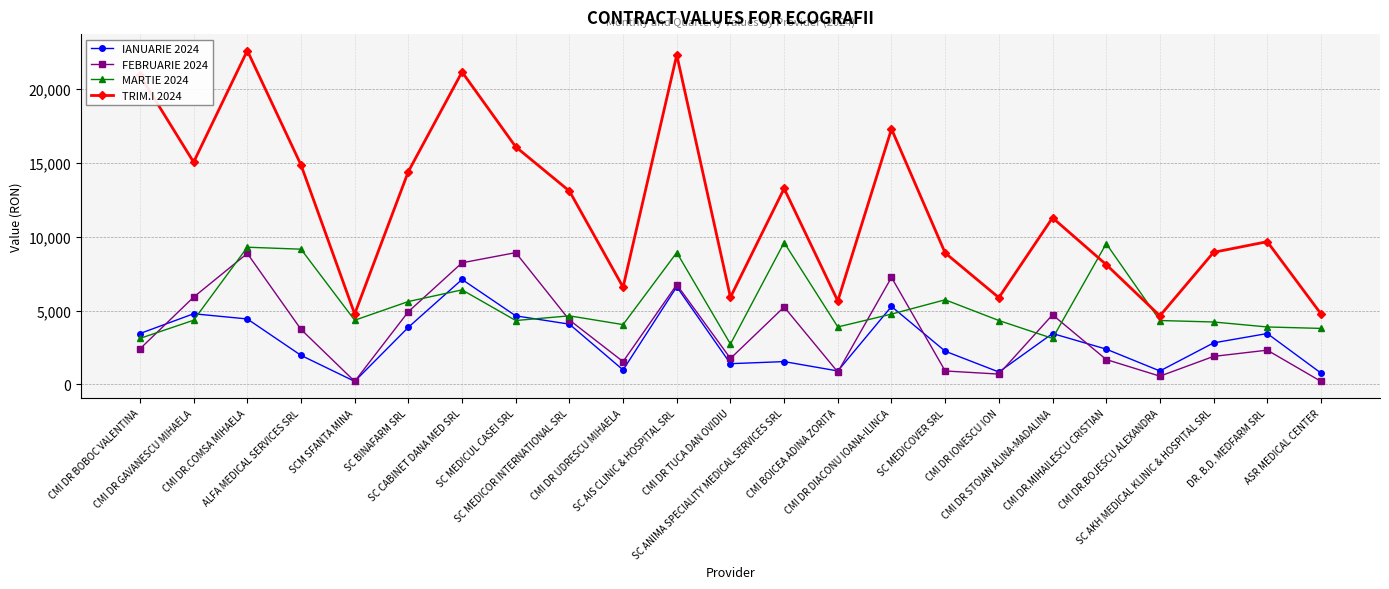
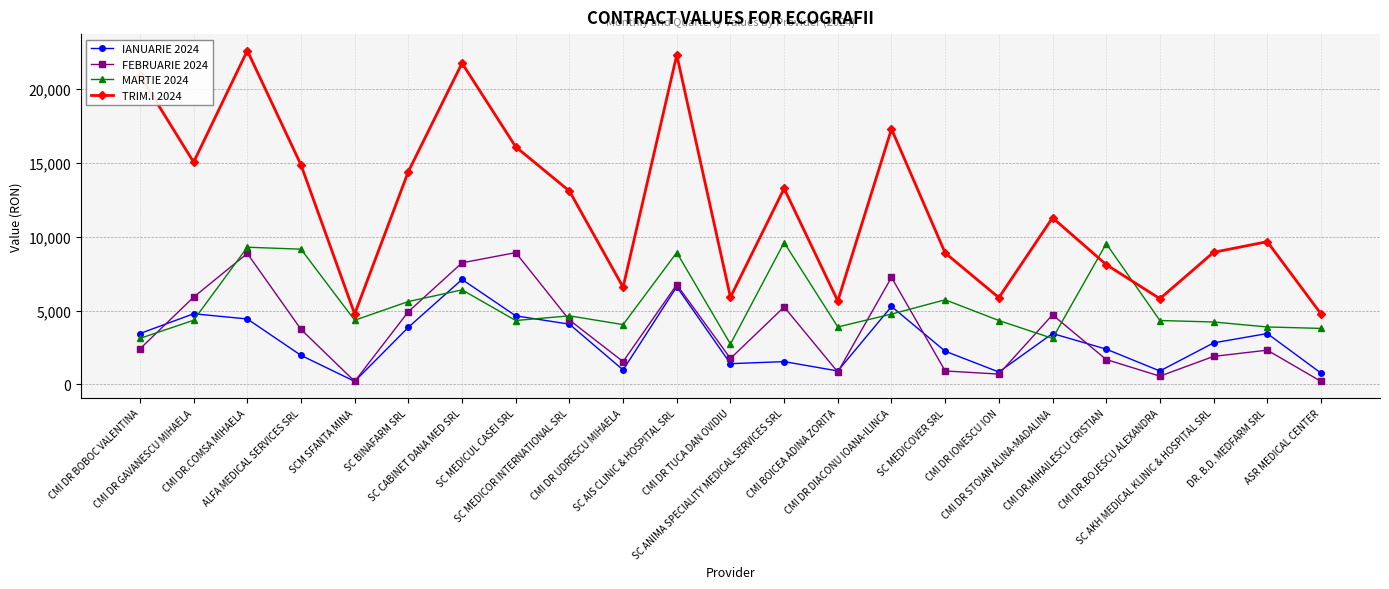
TRIM.I 2024, SC CABINET DANA MED SRL: 21,200 -> 21,800
TRIM.I 2024, CMI DR.BOJESCU ALEXANDRA: 4,700 -> 5,800
